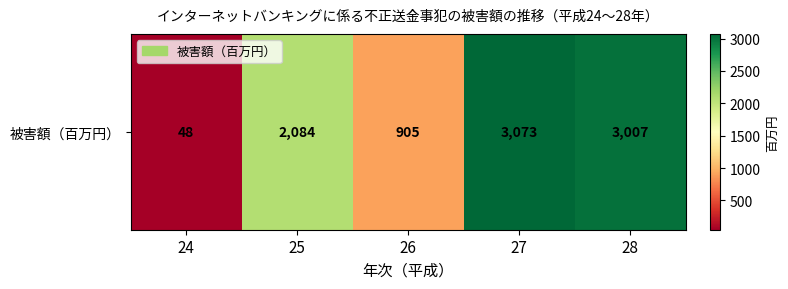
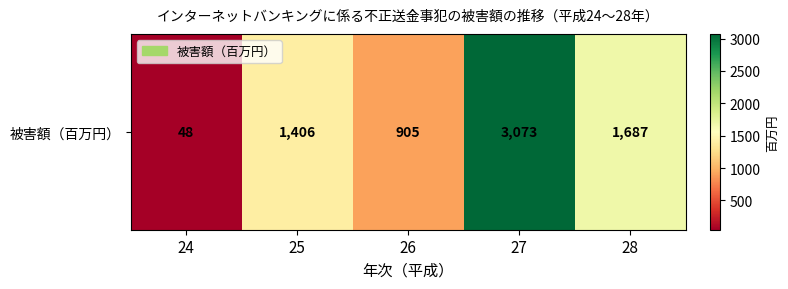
被害額（百万円）, 25: 2,084 -> 1,406
被害額（百万円）, 28: 3,007 -> 1,687
